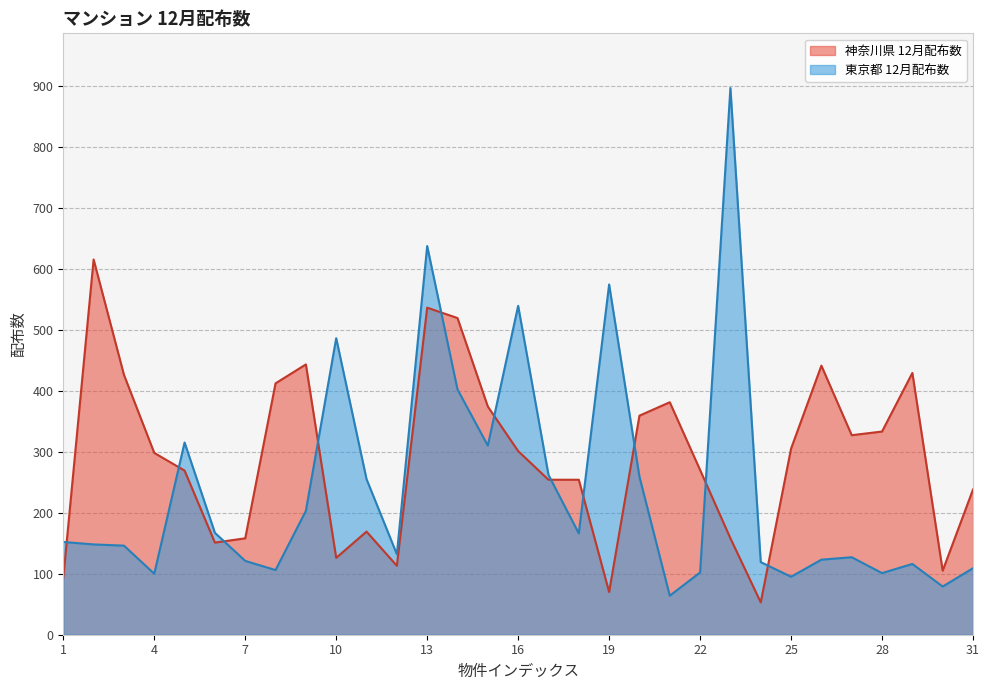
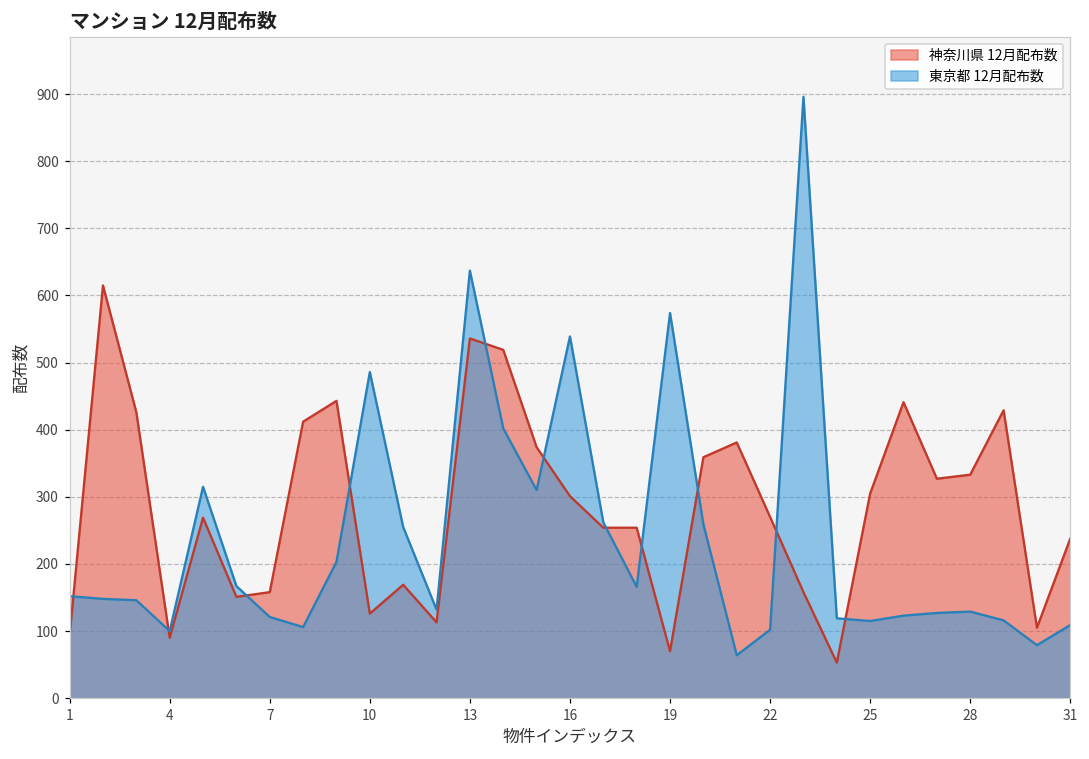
神奈川県 12月配布数, 4: 300 -> 90
東京都 12月配布数, 25: 100 -> 120
東京都 12月配布数, 28: 100 -> 130
